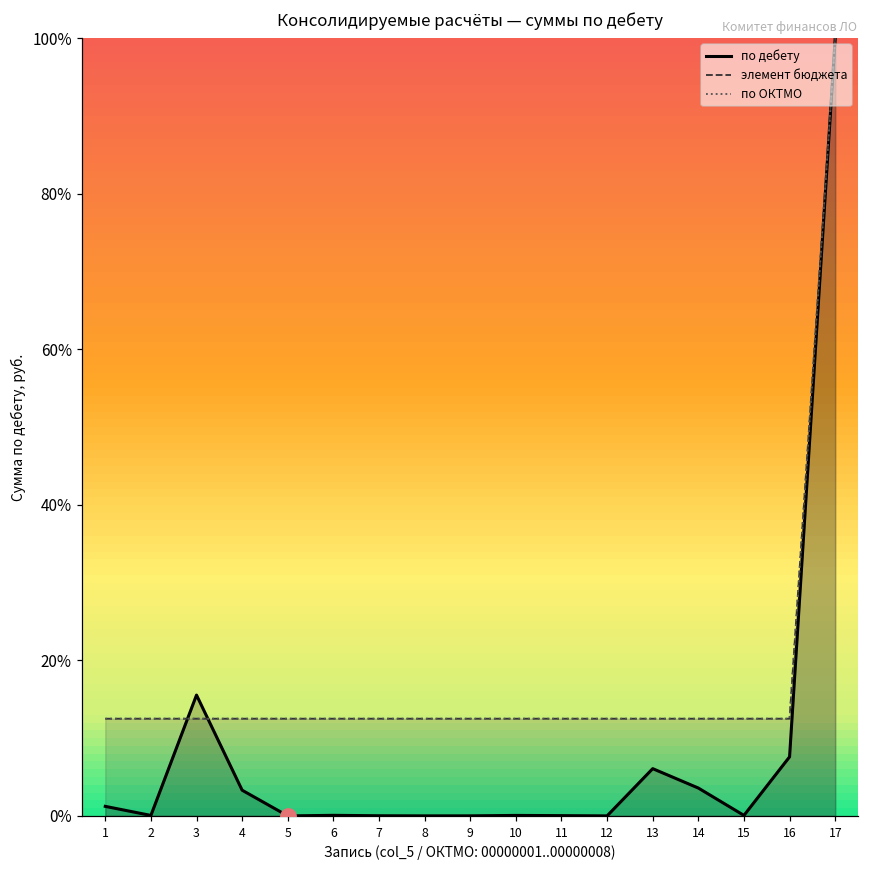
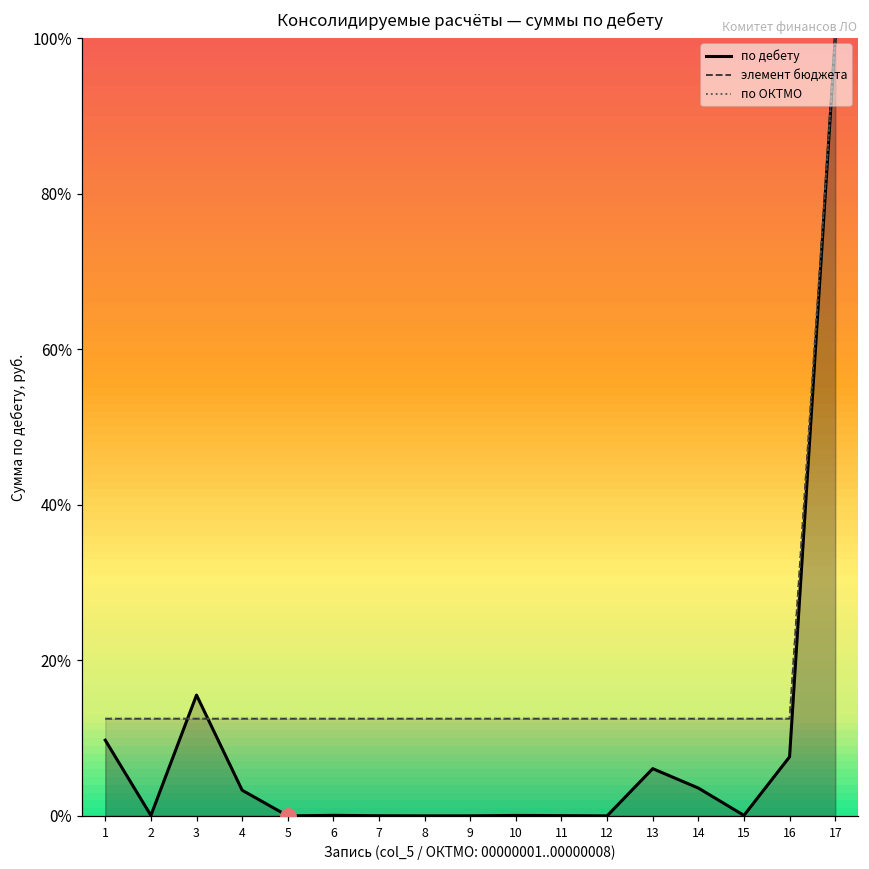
по дебету, 1: 1% -> 10%
